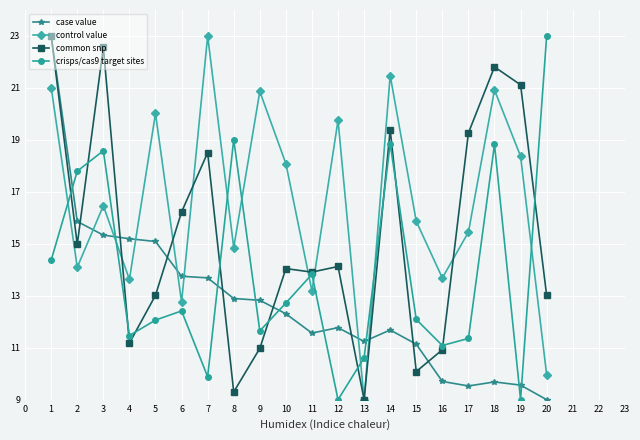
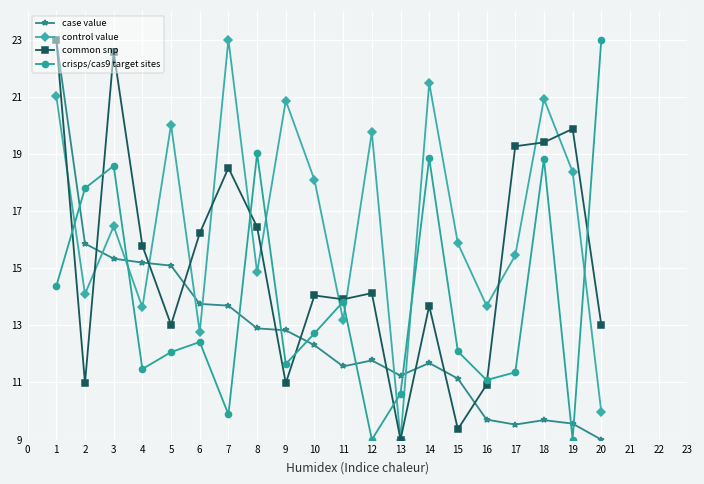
common snp, 2: 15.0 -> 11.0
common snp, 4: 11.2 -> 15.8
common snp, 8: 9.3 -> 16.4
common snp, 14: 19.4 -> 13.7
common snp, 15: 10.1 -> 9.4
common snp, 18: 21.8 -> 19.4
common snp, 19: 21.1 -> 19.9
